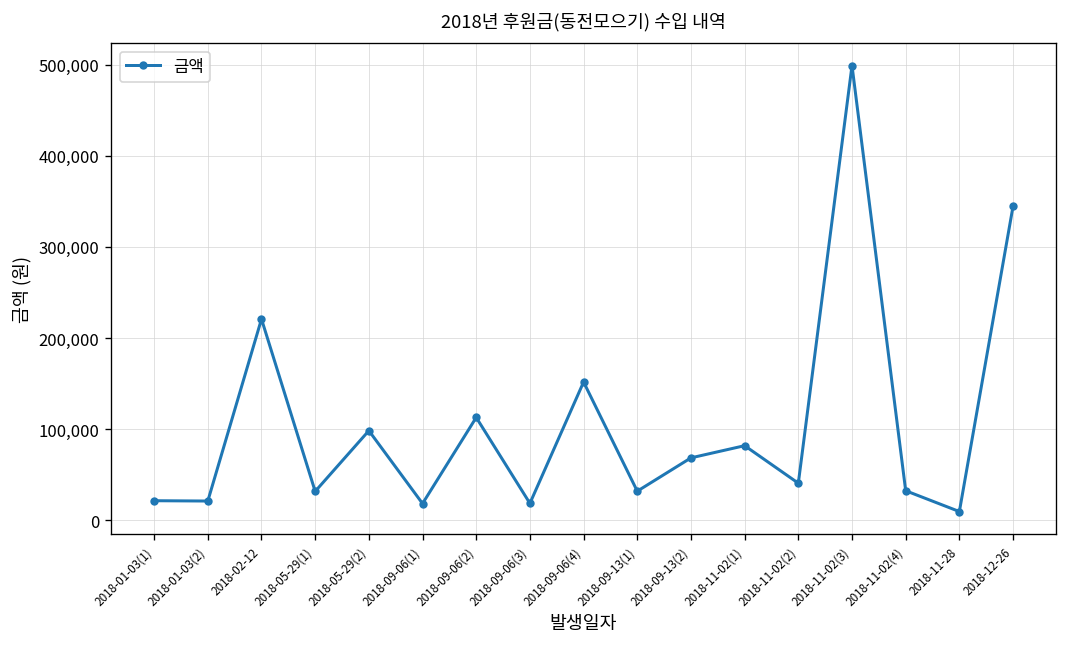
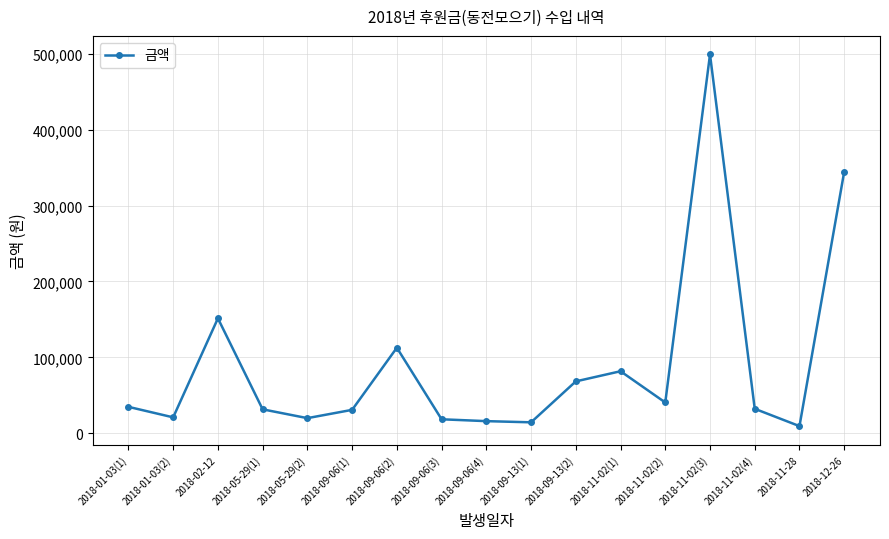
2018-01-03(1): 20,000 -> 30,000
2018-02-12: 220,000 -> 150,000
2018-05-29(2): 100,000 -> 20,000
2018-09-06(1): 20,000 -> 30,000
2018-09-06(4): 150,000 -> 20,000
2018-09-13(1): 30,000 -> 10,000
